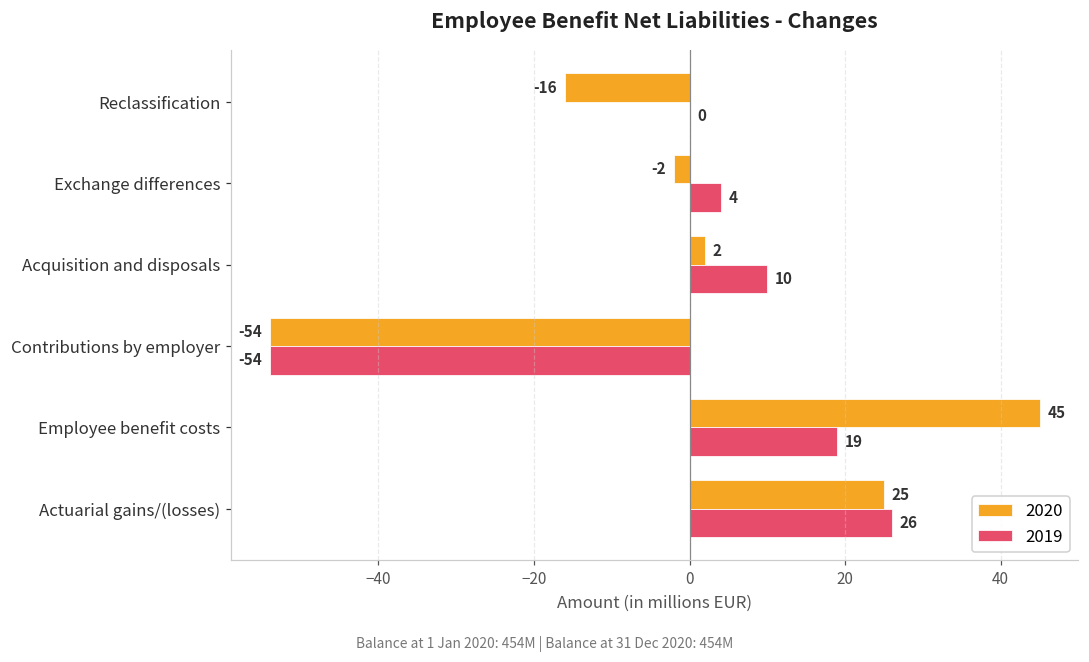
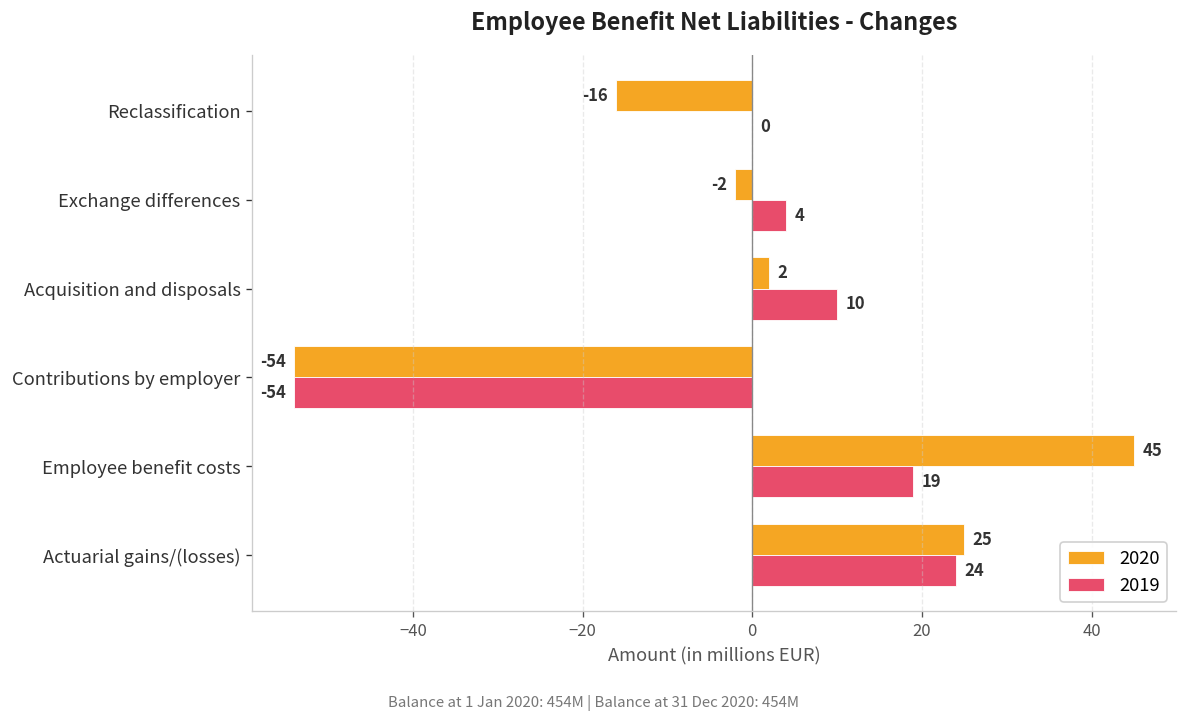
2019, Actuarial gains/(losses): 26 -> 24
